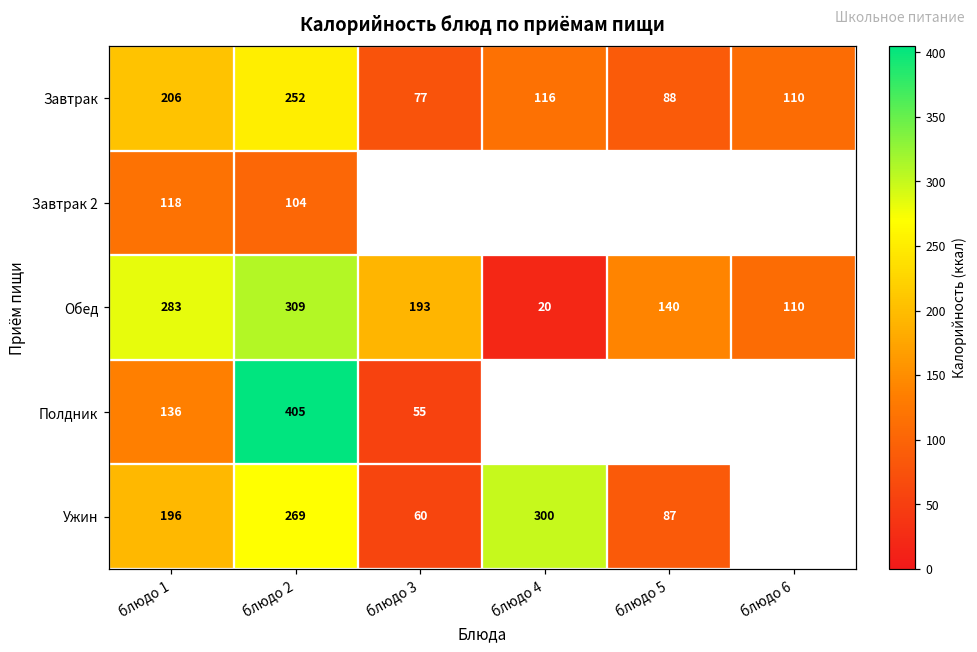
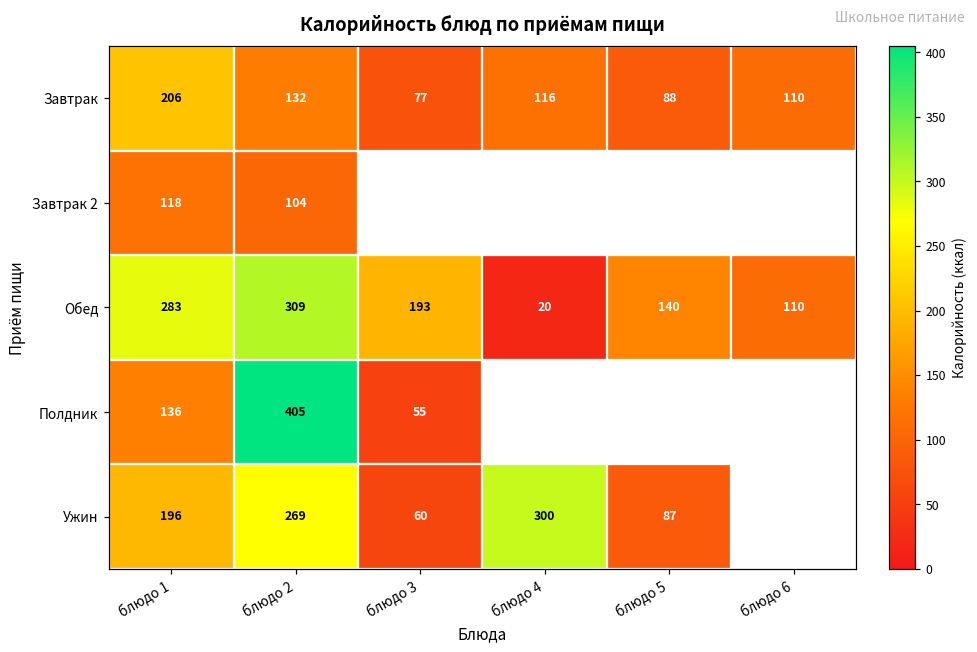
Завтрак, блюдо 2: 252 -> 132
